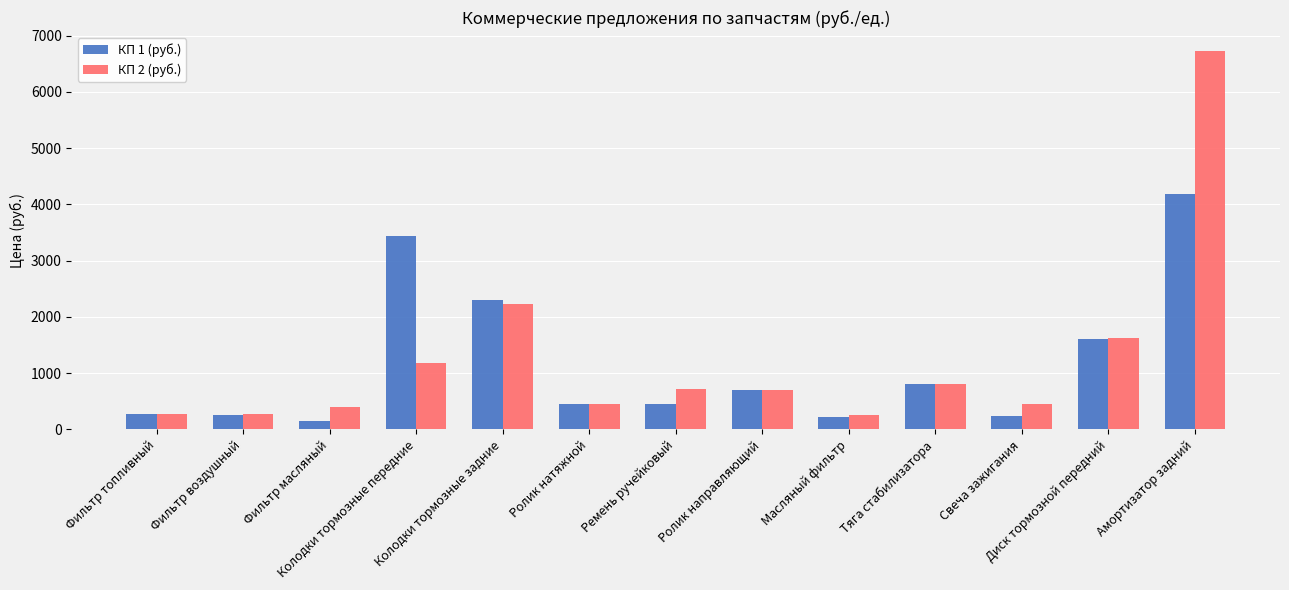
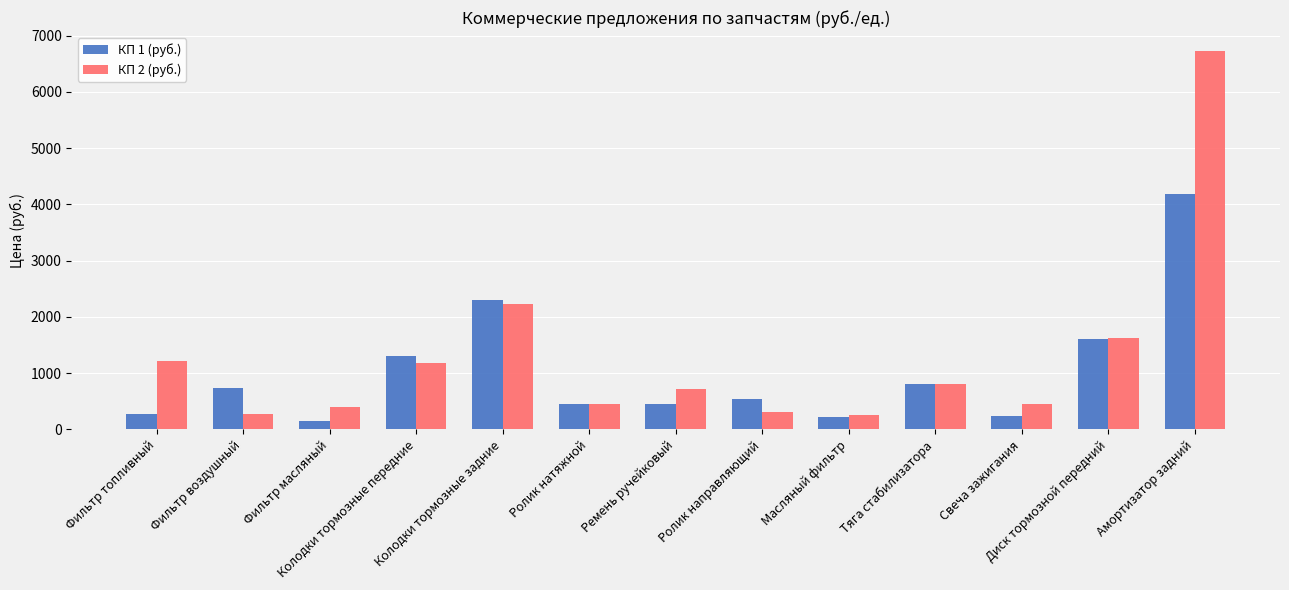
КП 2 (руб.), Фильтр топливный: 300 -> 1200
КП 1 (руб.), Фильтр воздушный: 300 -> 700
КП 1 (руб.), Колодки тормозные передние: 3400 -> 1300
КП 1 (руб.), Ролик направляющий: 700 -> 500
КП 2 (руб.), Ролик направляющий: 700 -> 300
